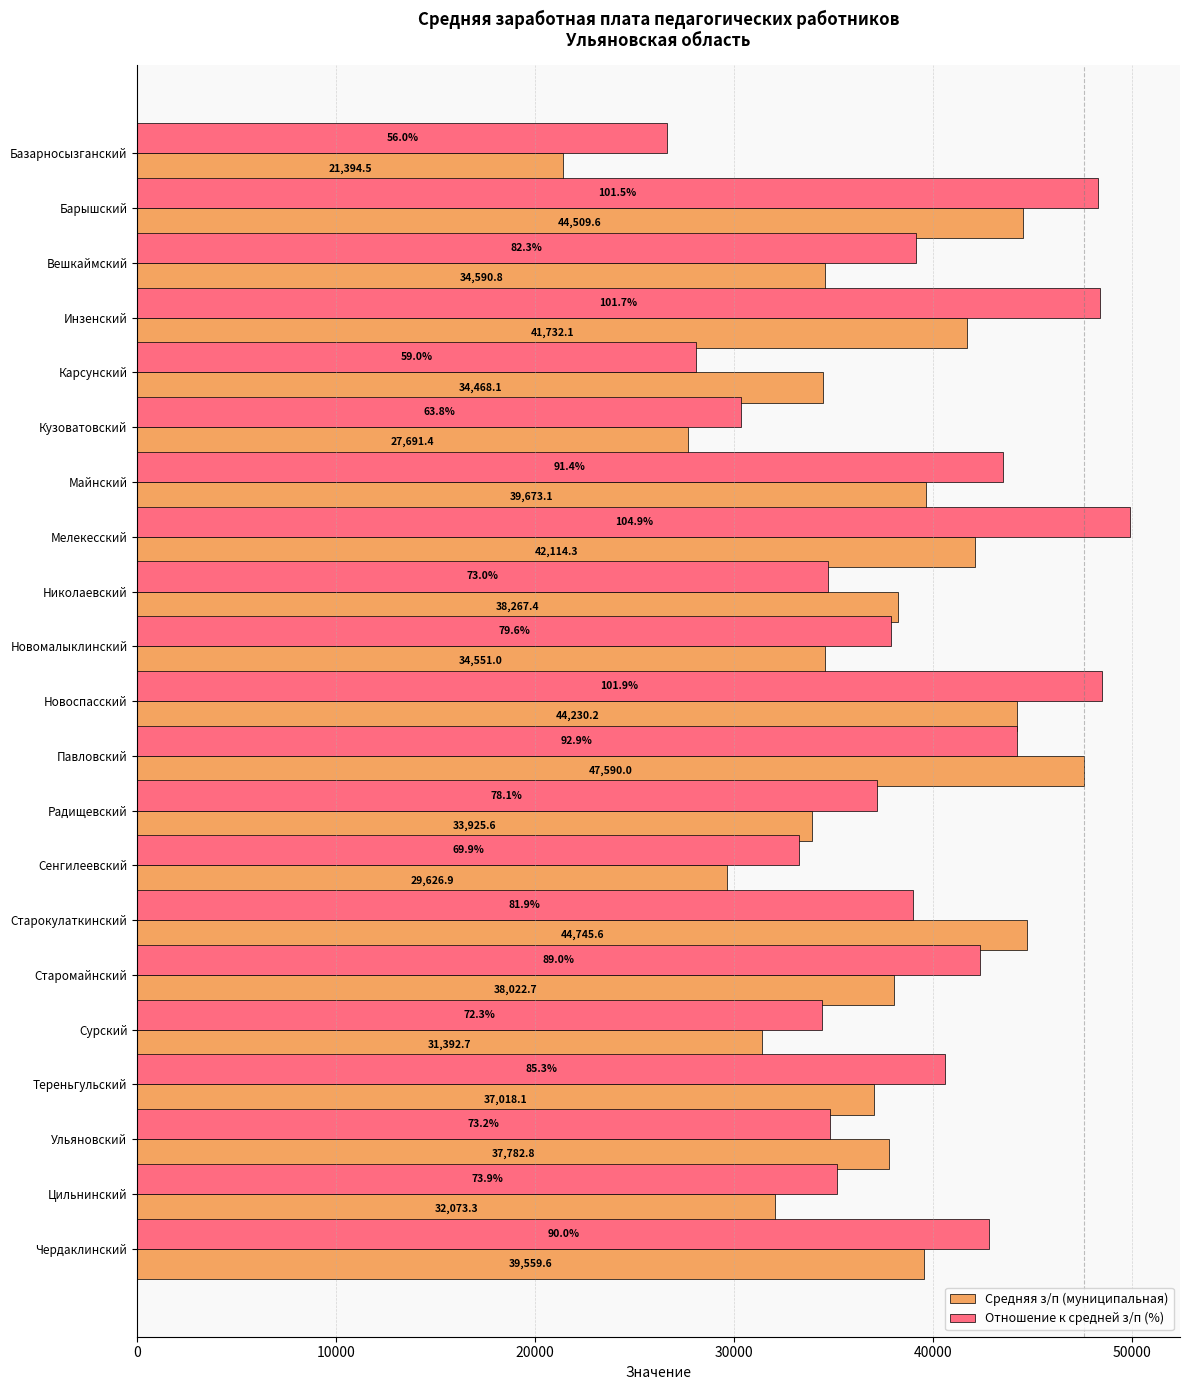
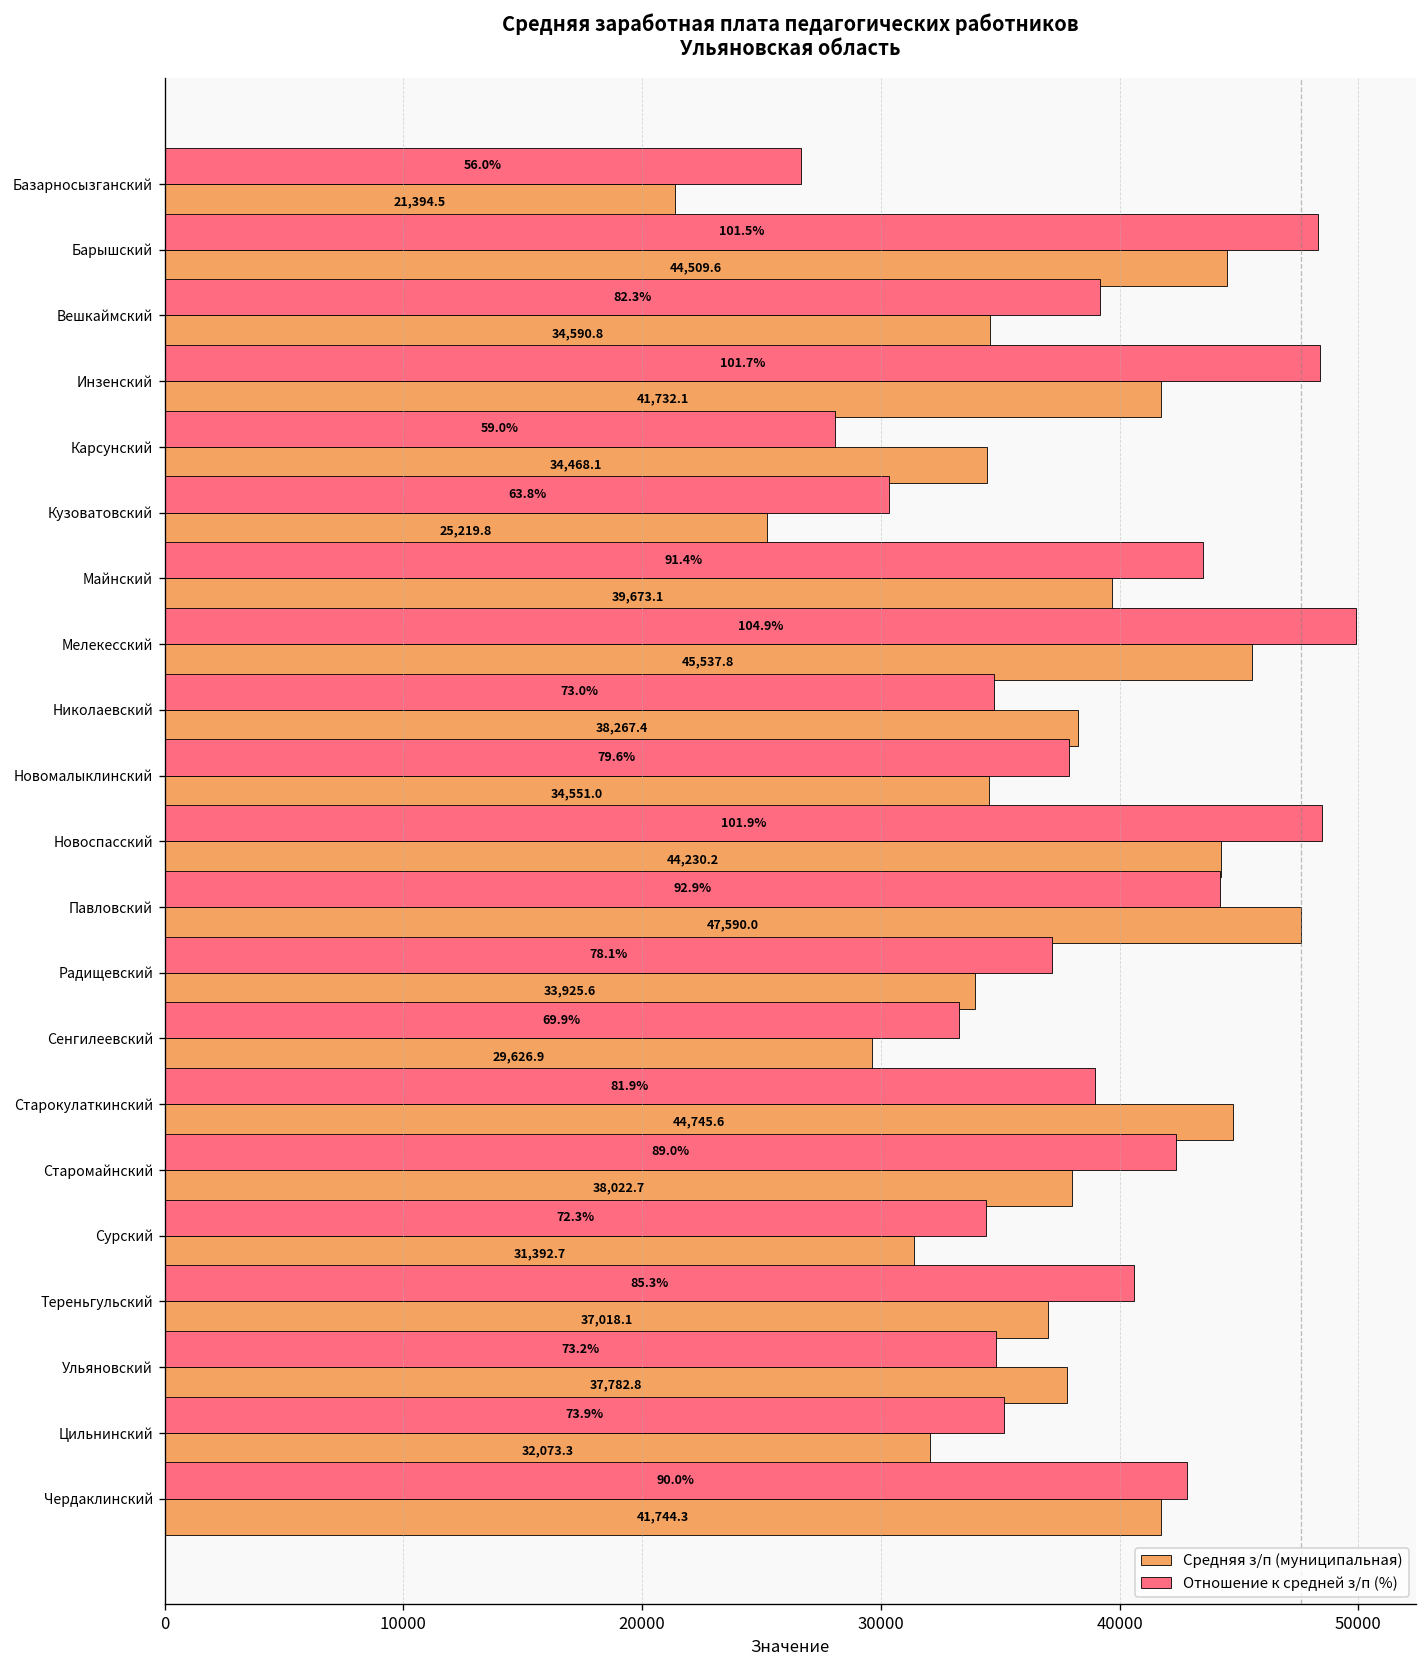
Средняя з/п (муниципальная), Кузоватовский: 27,691.4 -> 25,219.8
Средняя з/п (муниципальная), Мелекесский: 42,114.3 -> 45,537.8
Средняя з/п (муниципальная), Чердаклинский: 39,559.6 -> 41,744.3
